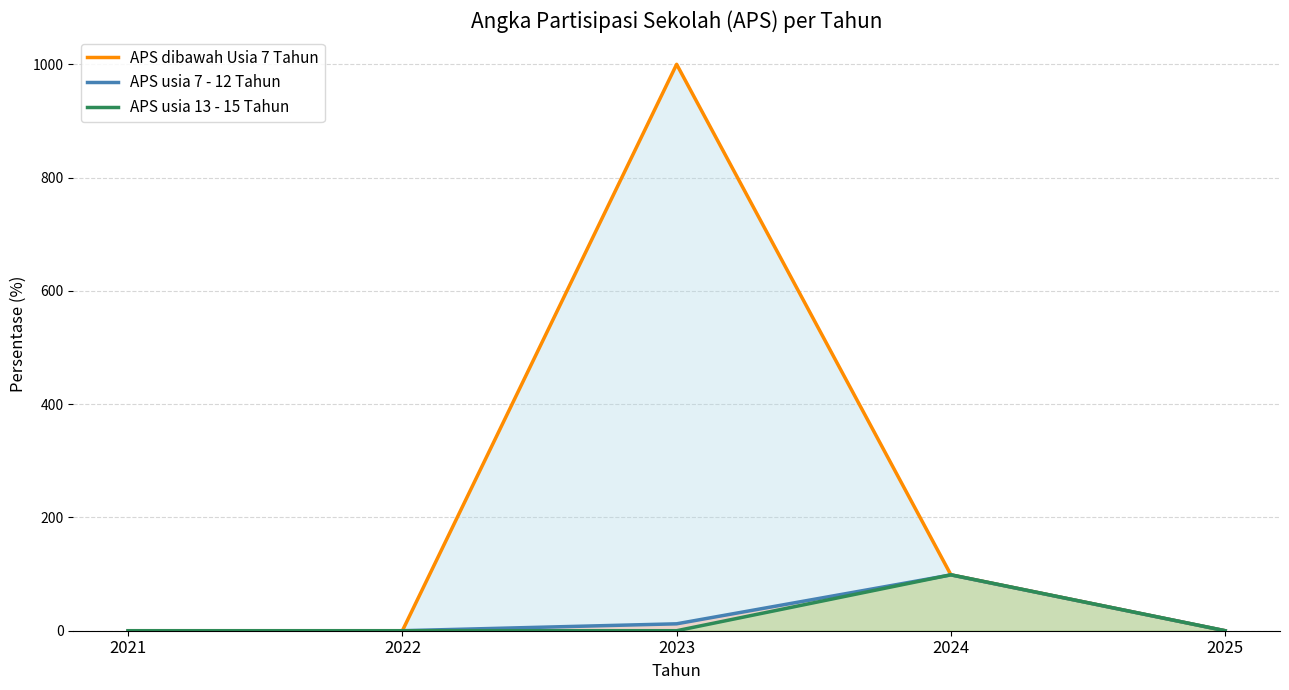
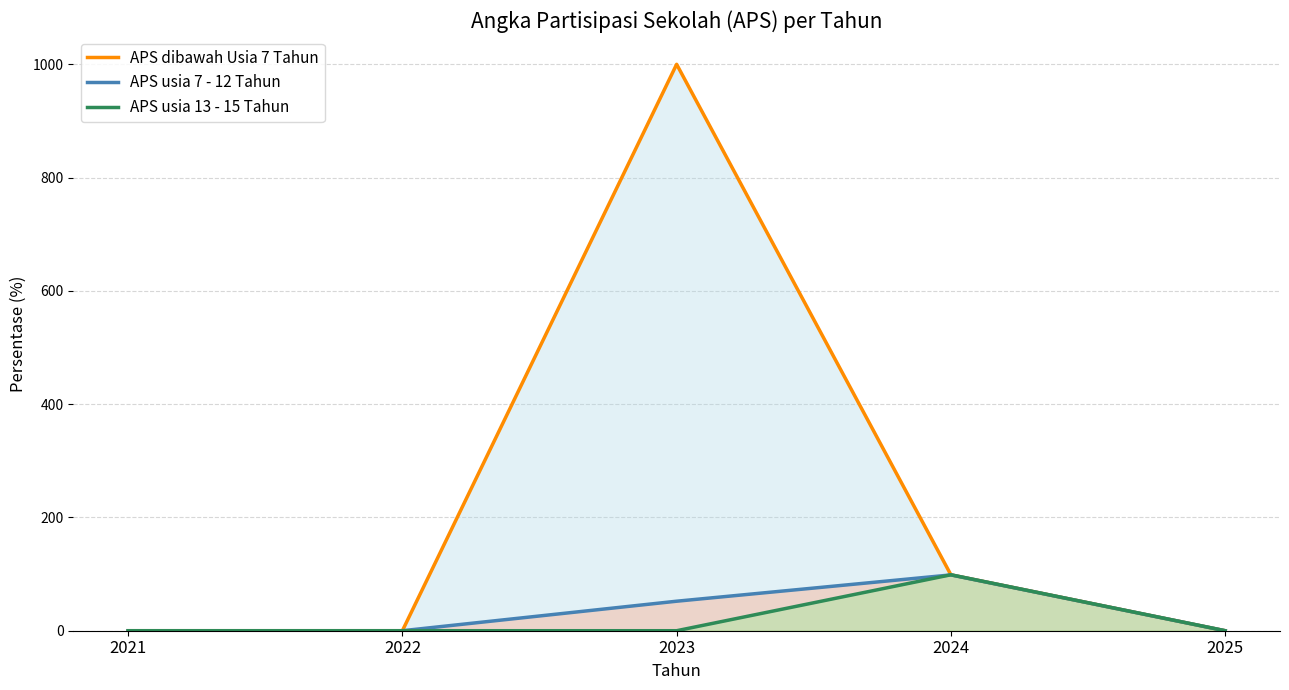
APS usia 7 - 12 Tahun, 2023: 10 -> 50
